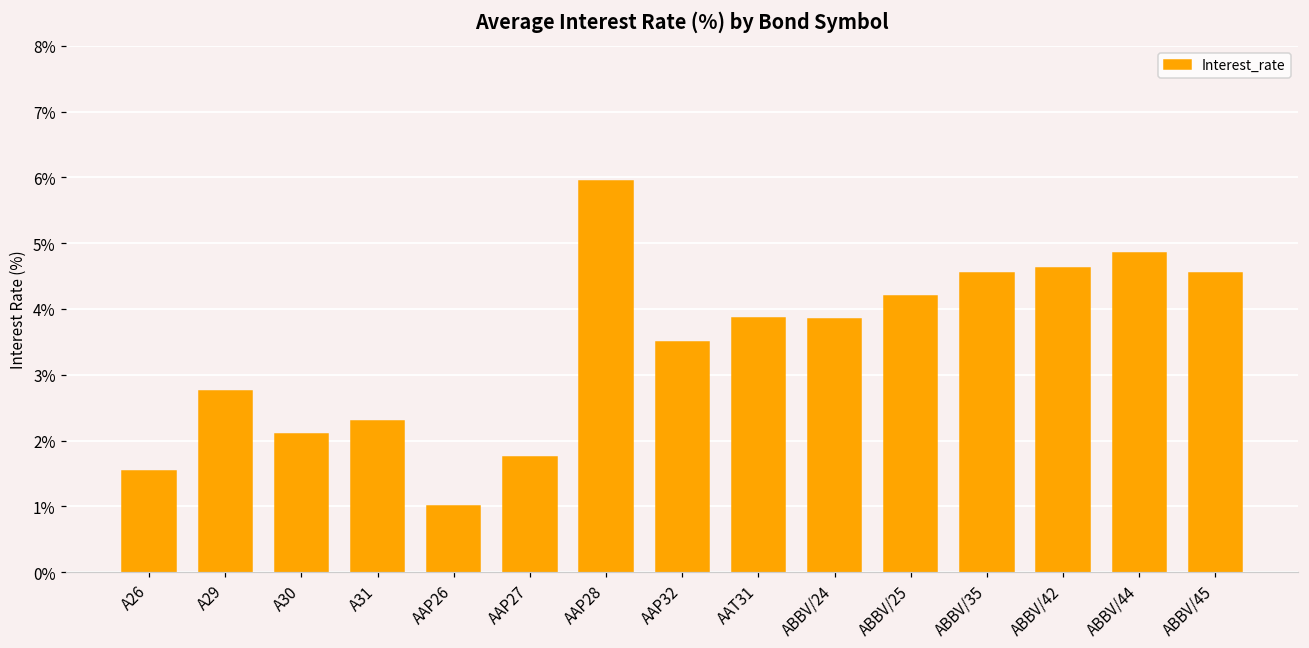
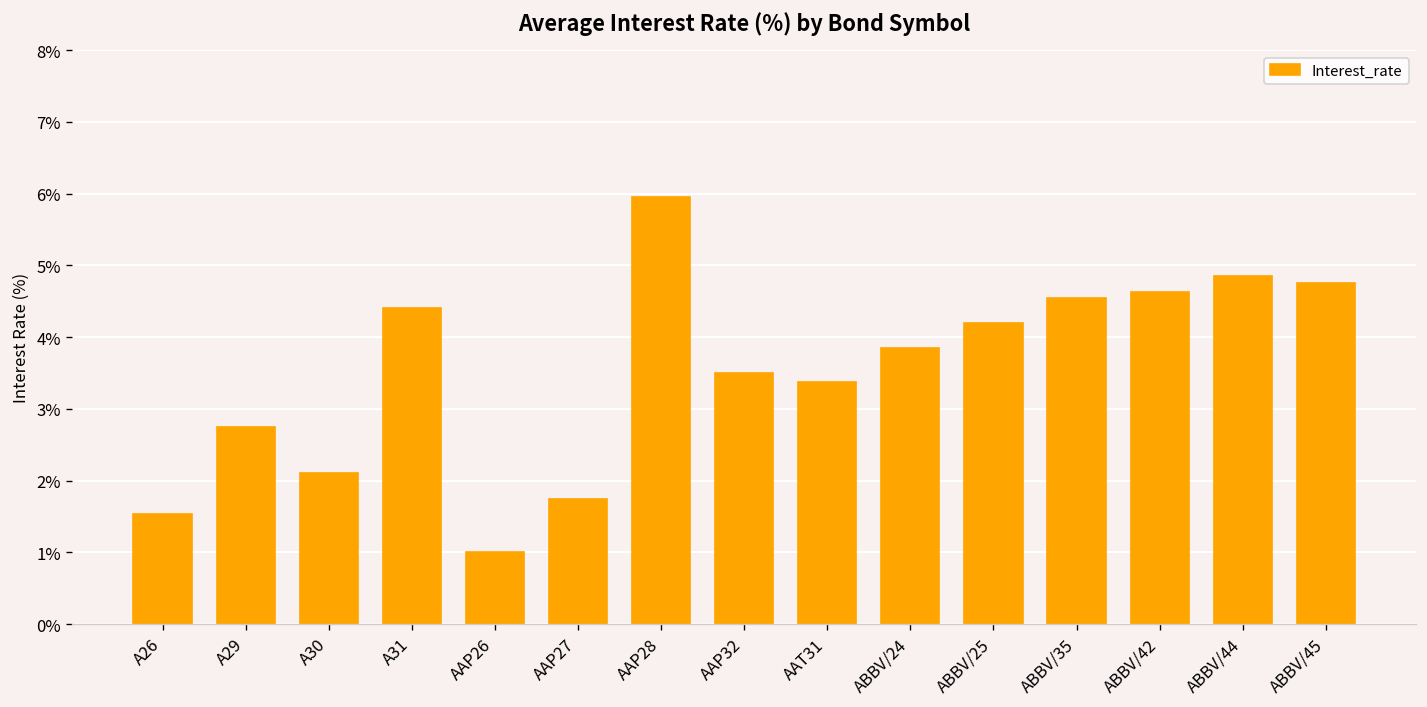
A31: 2.3% -> 4.4%
AAT31: 3.9% -> 3.4%
ABBV/45: 4.5% -> 4.8%
